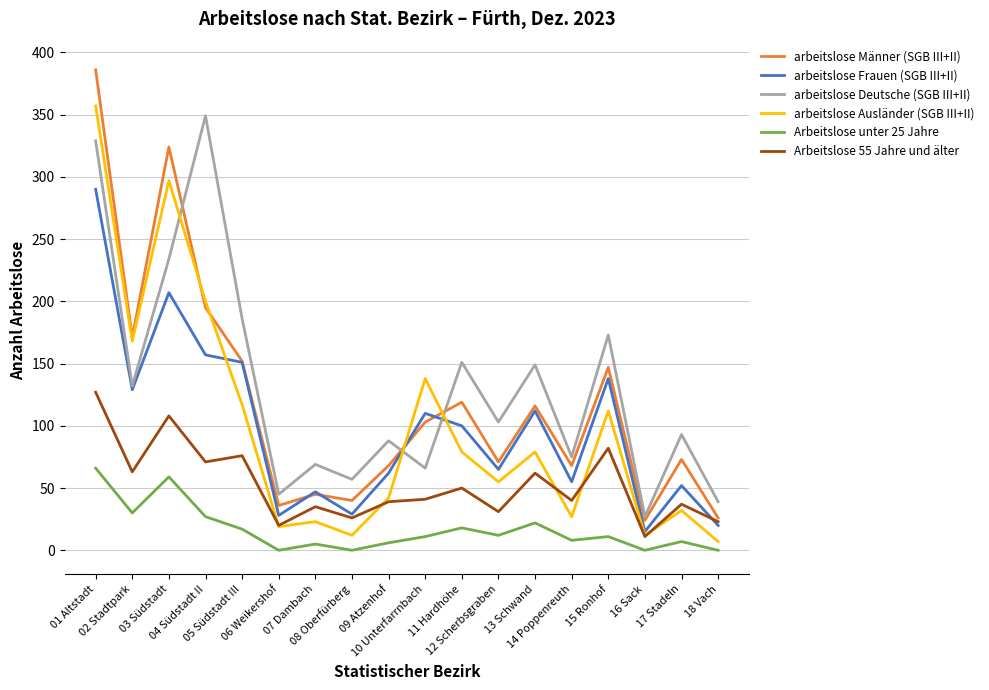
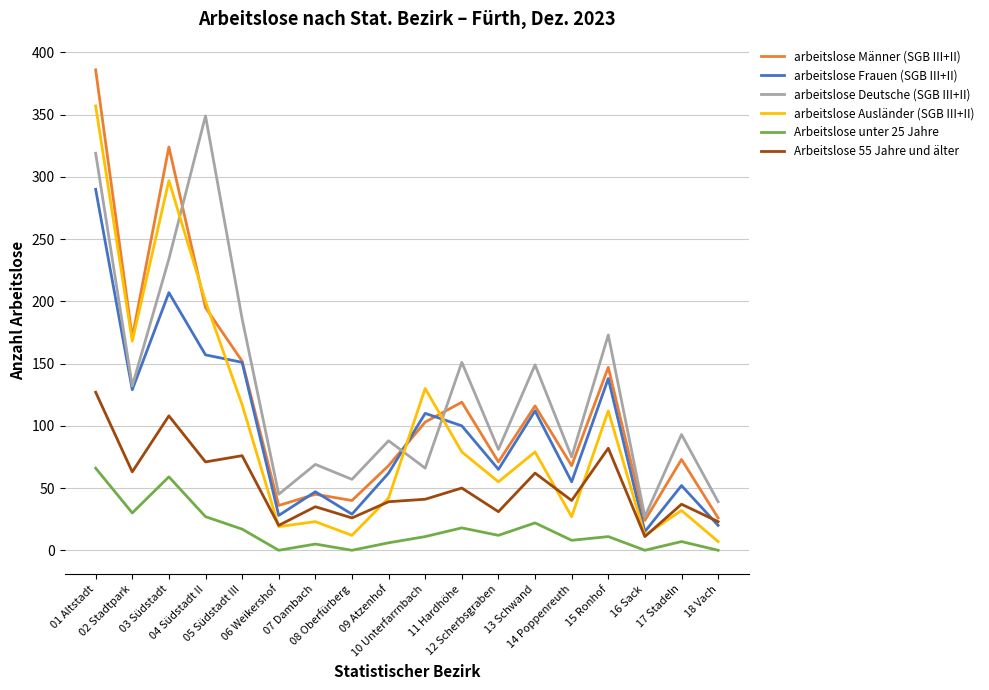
arbeitslose Deutsche (SGB III+II), 01 Altstadt: 329 -> 319
arbeitslose Ausländer (SGB III+II), 10 Unterfarrnbach: 138 -> 130
arbeitslose Deutsche (SGB III+II), 12 Scherbsgraben: 103 -> 81
